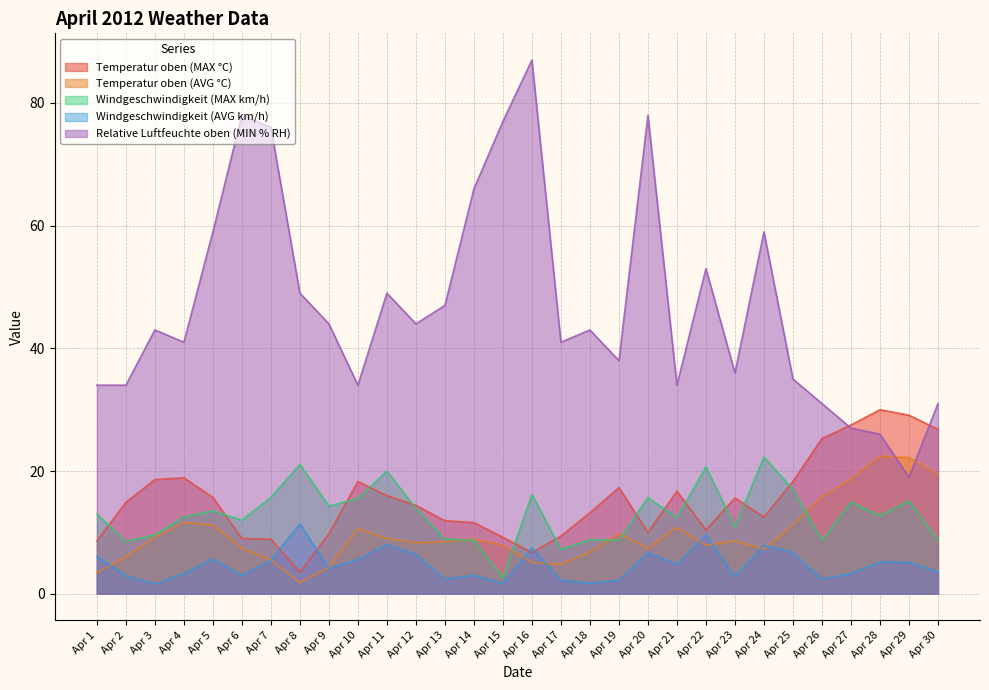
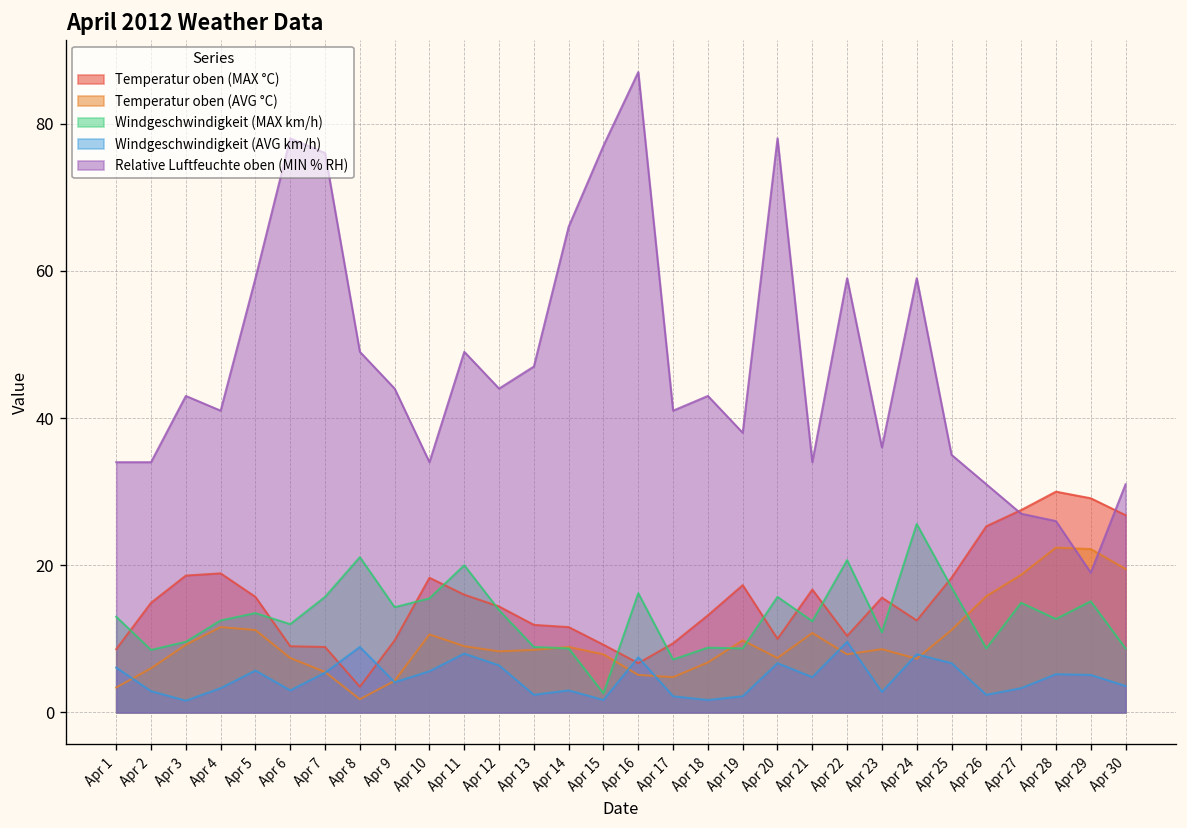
Windgeschwindigkeit (AVG km/h), Apr 8: 11 -> 9
Relative Luftfeuchte oben (MIN % RH), Apr 22: 53 -> 59
Windgeschwindigkeit (MAX km/h), Apr 24: 22 -> 26
